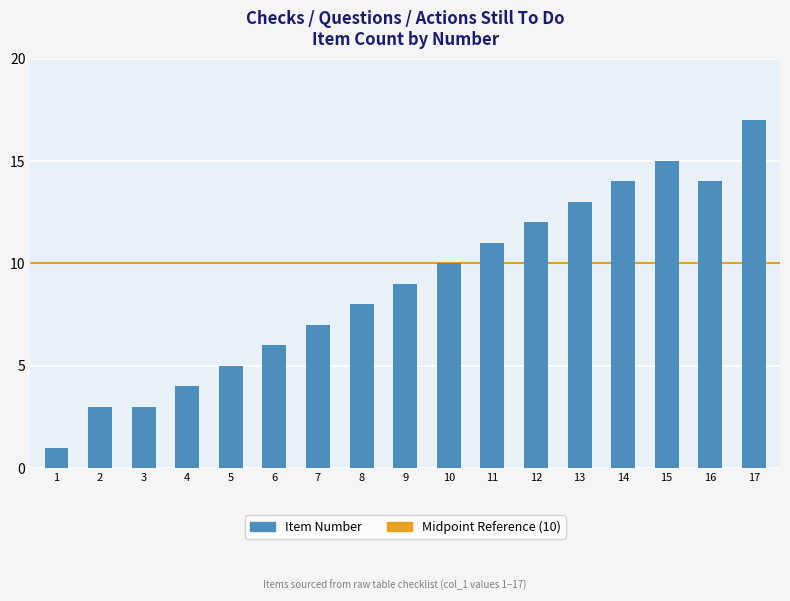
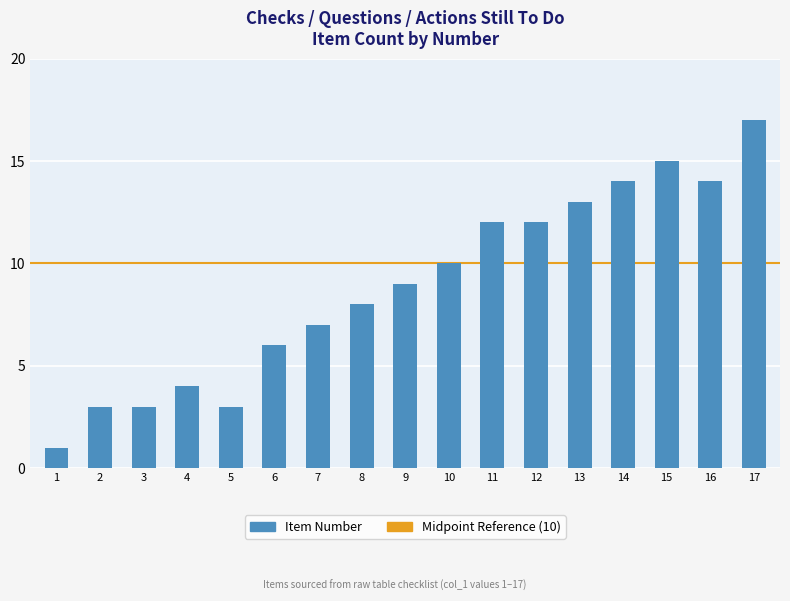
5: 5 -> 3
11: 11 -> 12
